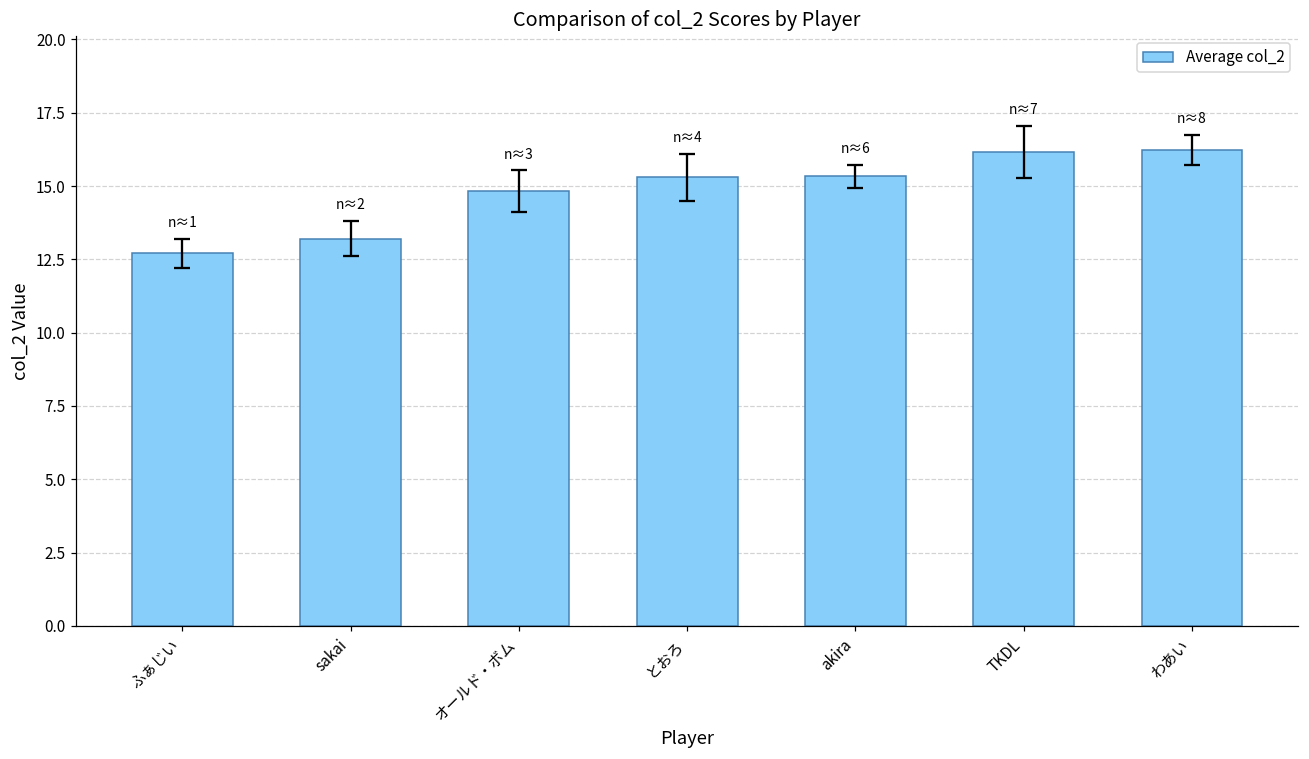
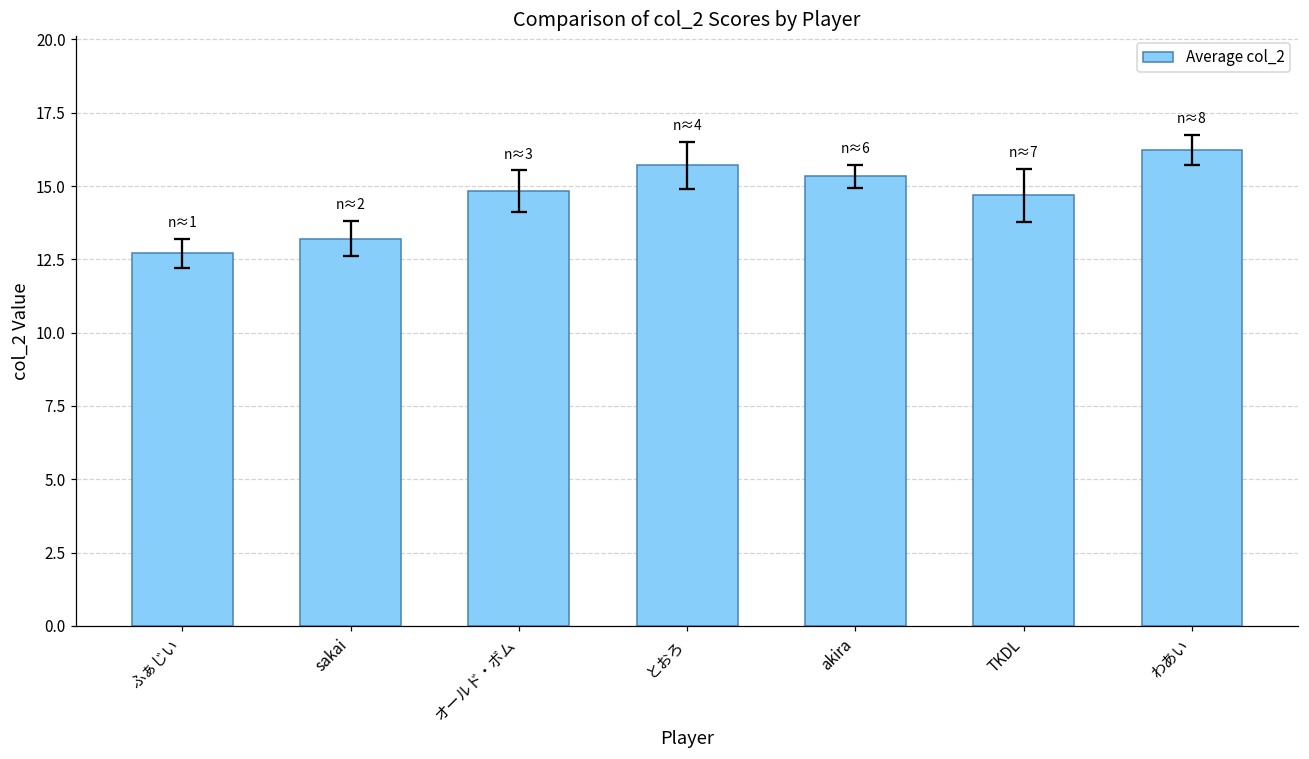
Average col_2, とおろ: 15.3 -> 15.7
Average col_2, TKDL: 16.2 -> 14.7
